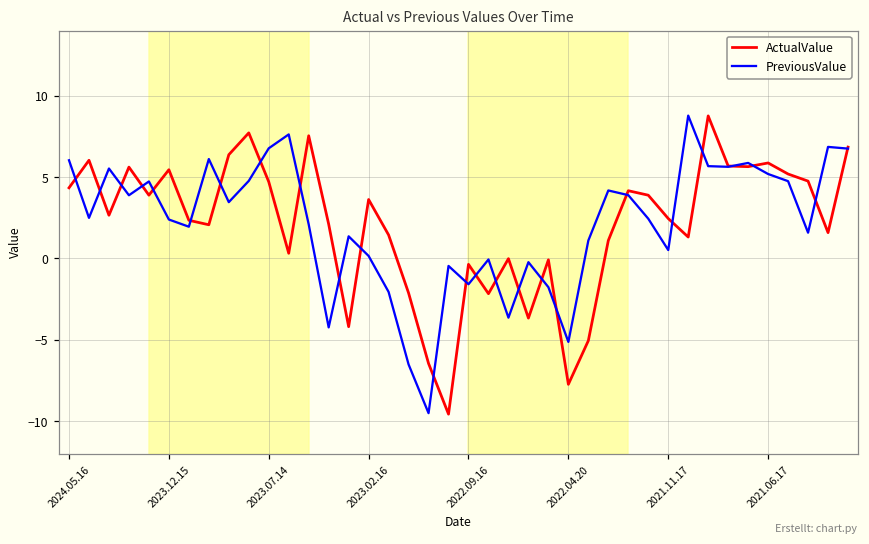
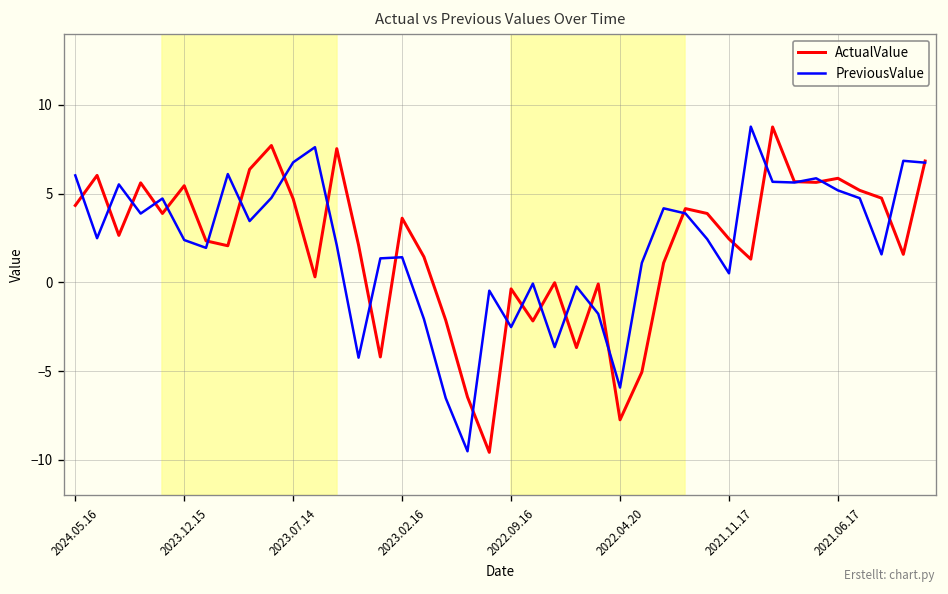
PreviousValue, 2023.02.16: 0.2 -> 1.4
PreviousValue, 2022.09.16: -1.6 -> -2.5
PreviousValue, 2022.04.20: -5.1 -> -5.9
